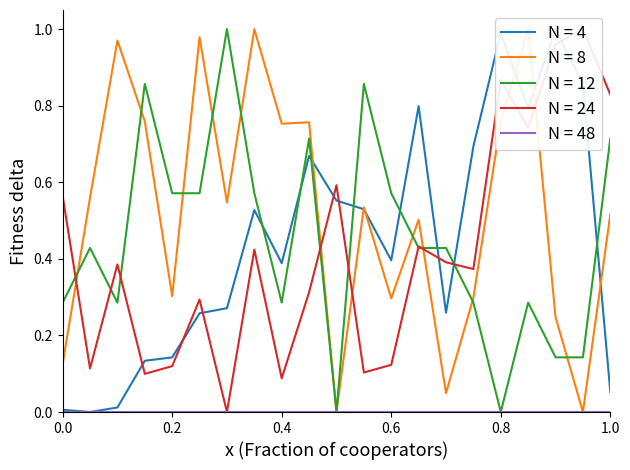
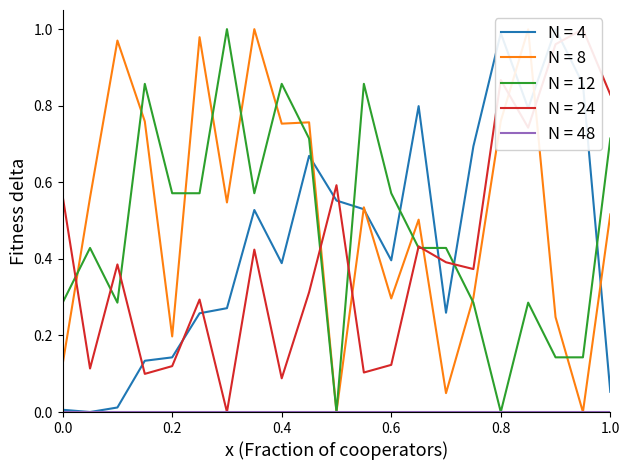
N = 8, 0.2: 0.30 -> 0.20
N = 12, 0.4: 0.29 -> 0.86
